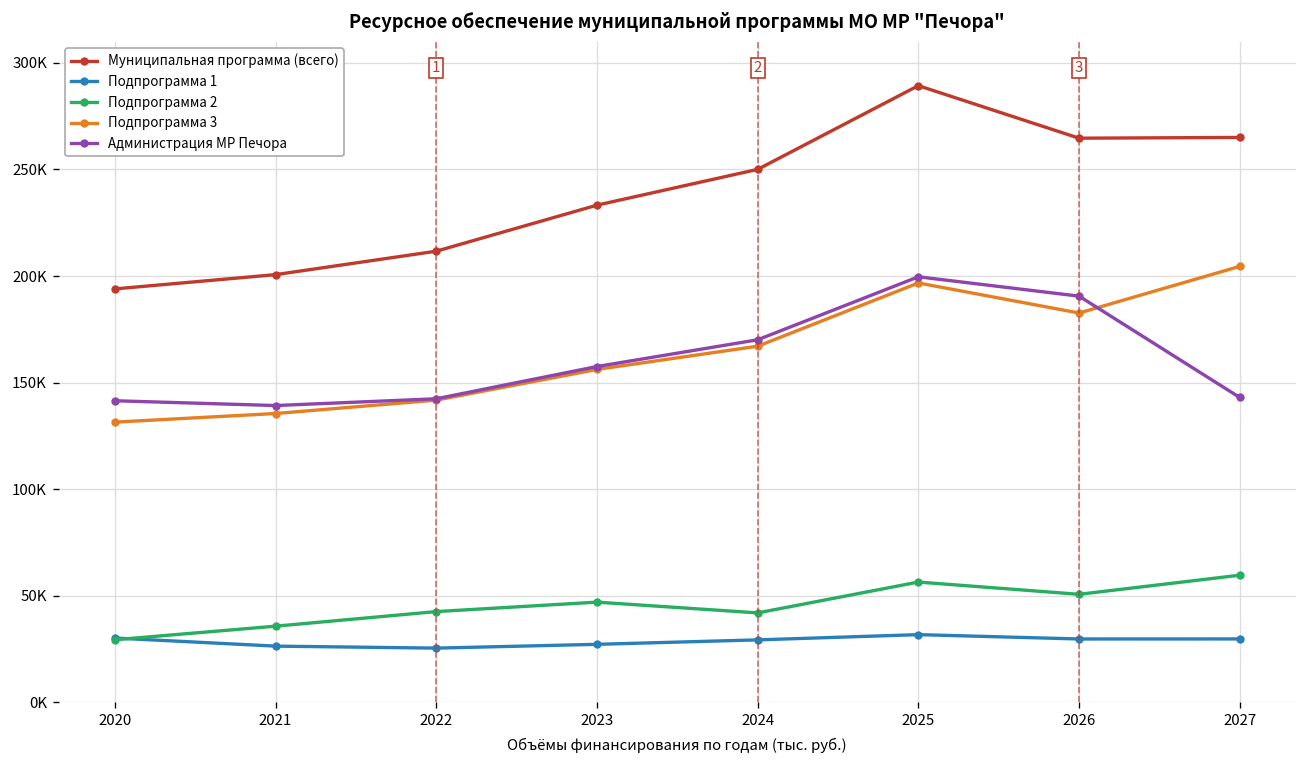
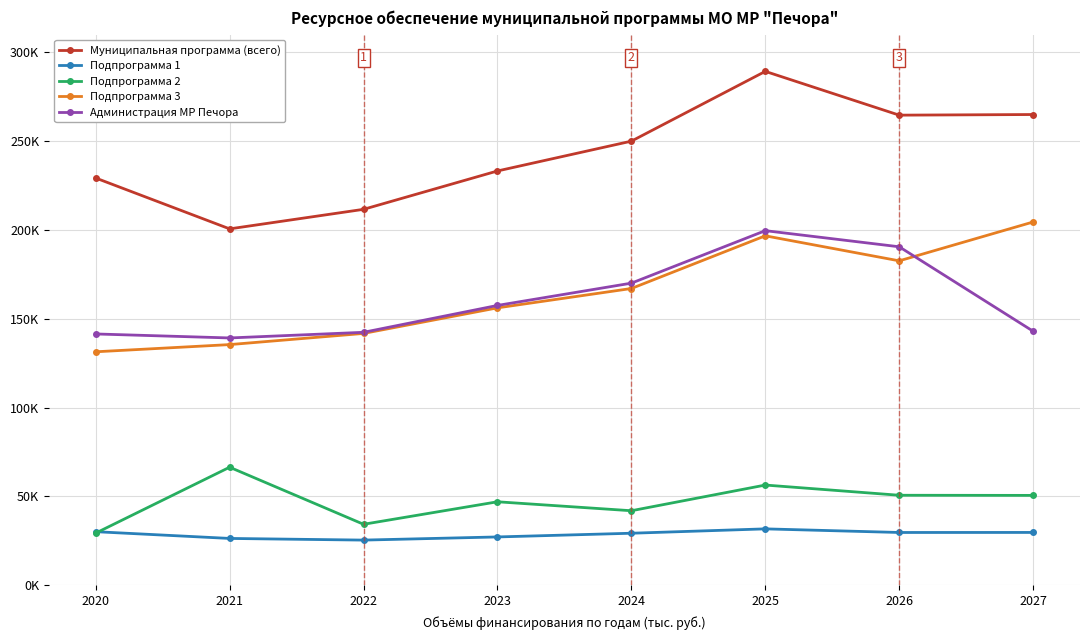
Муниципальная программа (всего), 2020: 194000 -> 229000
Подпрограмма 2, 2021: 36000 -> 66000
Подпрограмма 2, 2022: 43000 -> 34000
Подпрограмма 2, 2027: 60000 -> 51000
